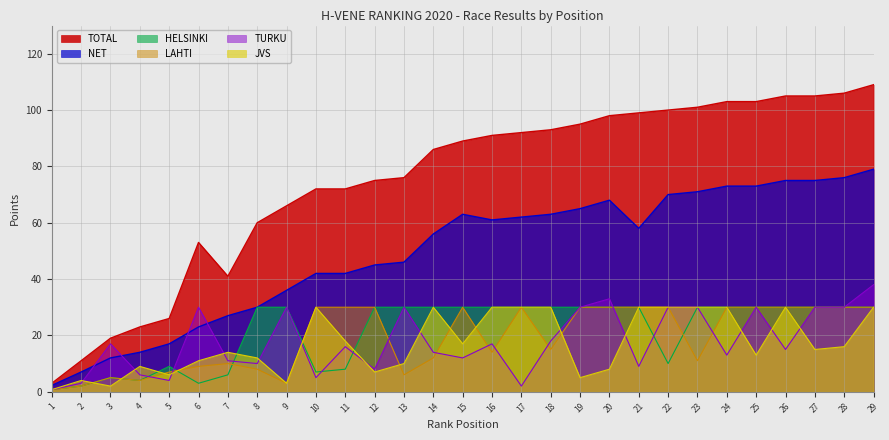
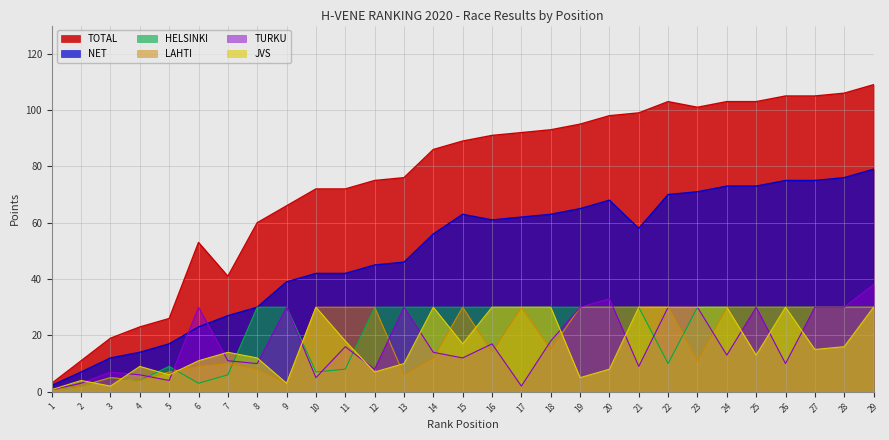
TURKU, 3: 17 -> 7
NET, 9: 36 -> 39
TOTAL, 22: 100 -> 103
TURKU, 26: 15 -> 10
